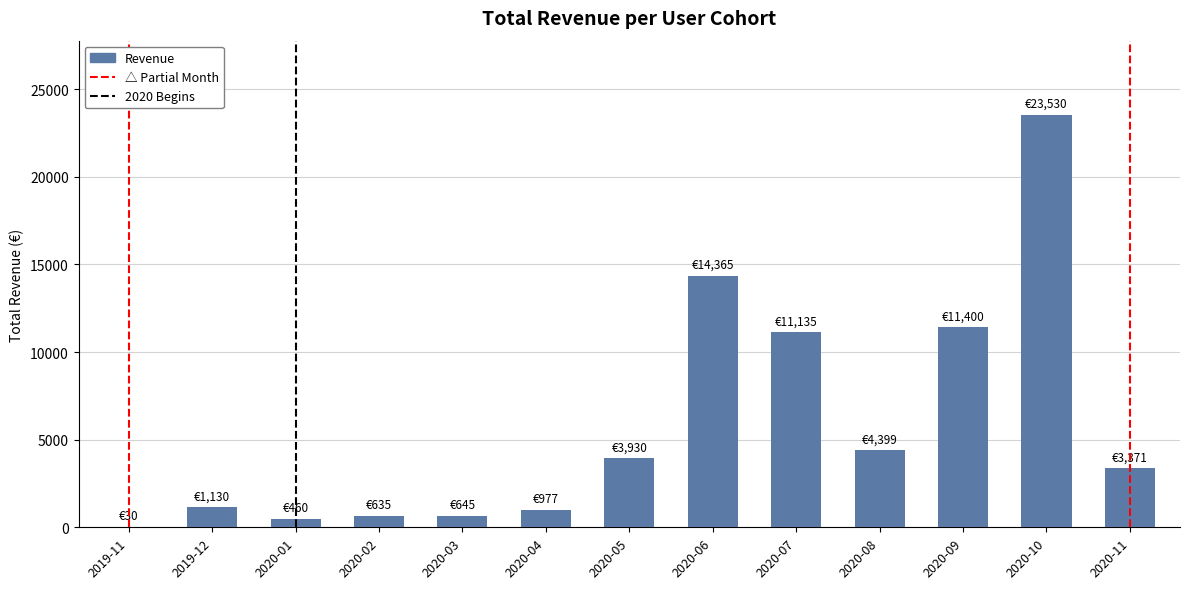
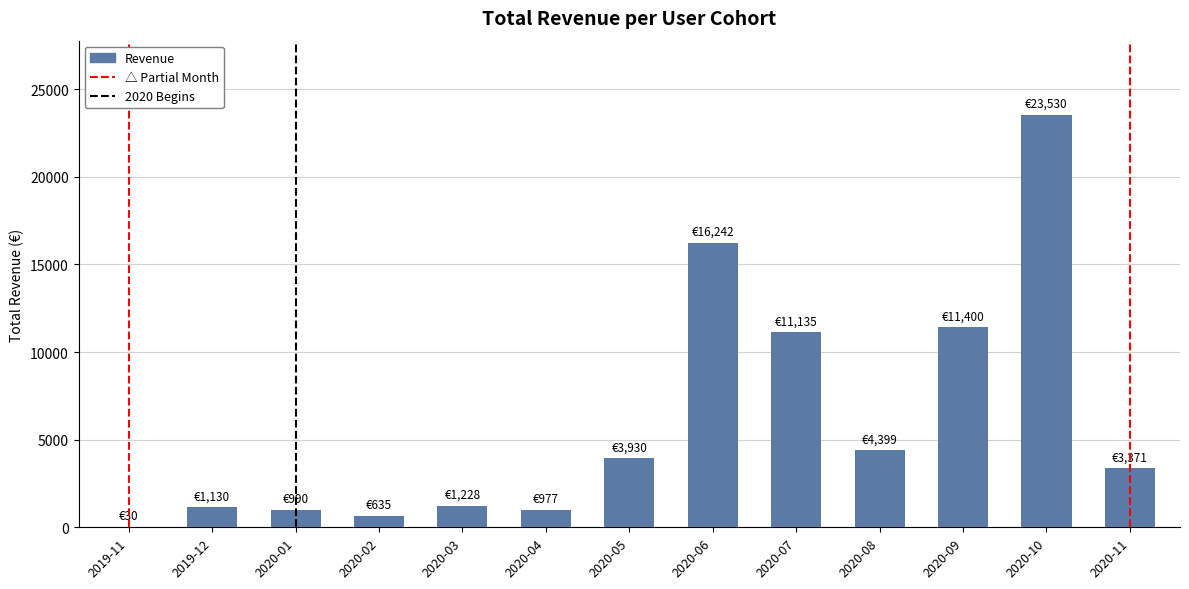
2020-01: €460 -> €990
2020-03: €645 -> €1,228
2020-06: €14,365 -> €16,242
